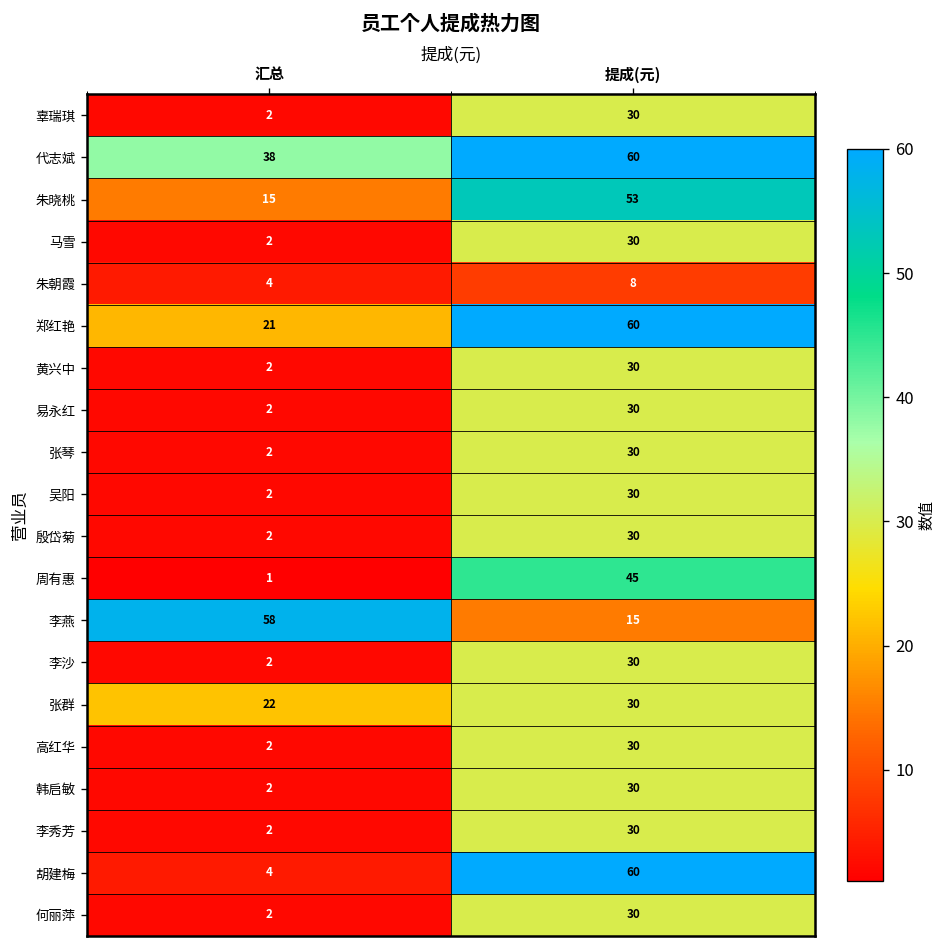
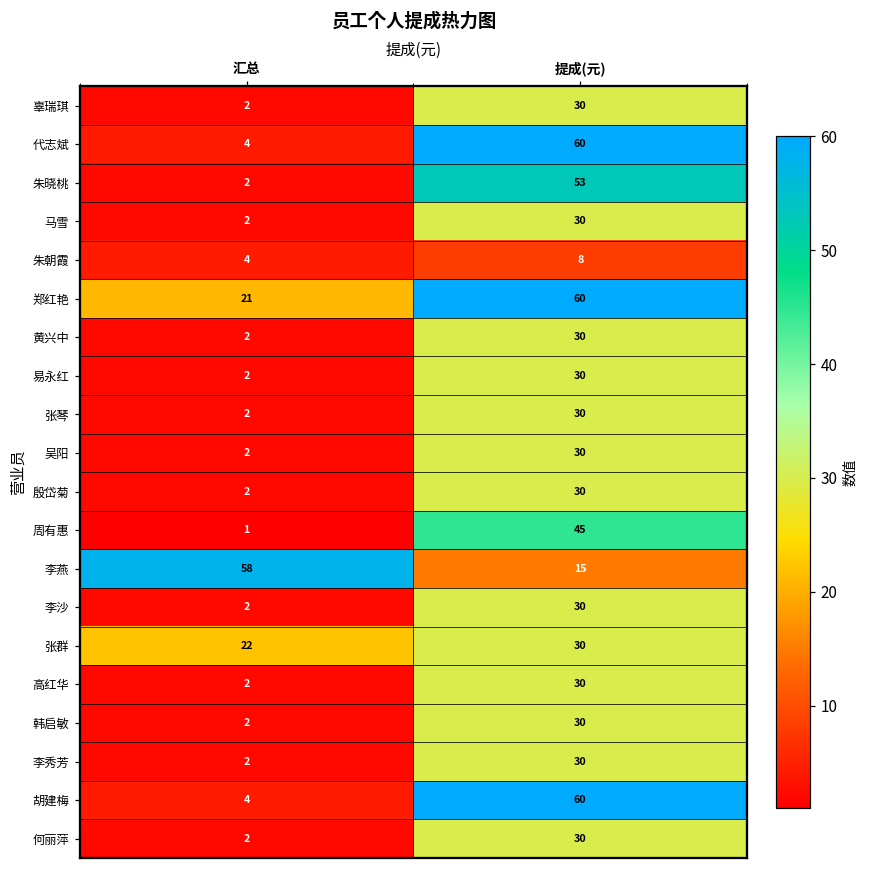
代志斌, 汇总: 38 -> 4
朱晓桃, 汇总: 15 -> 2
